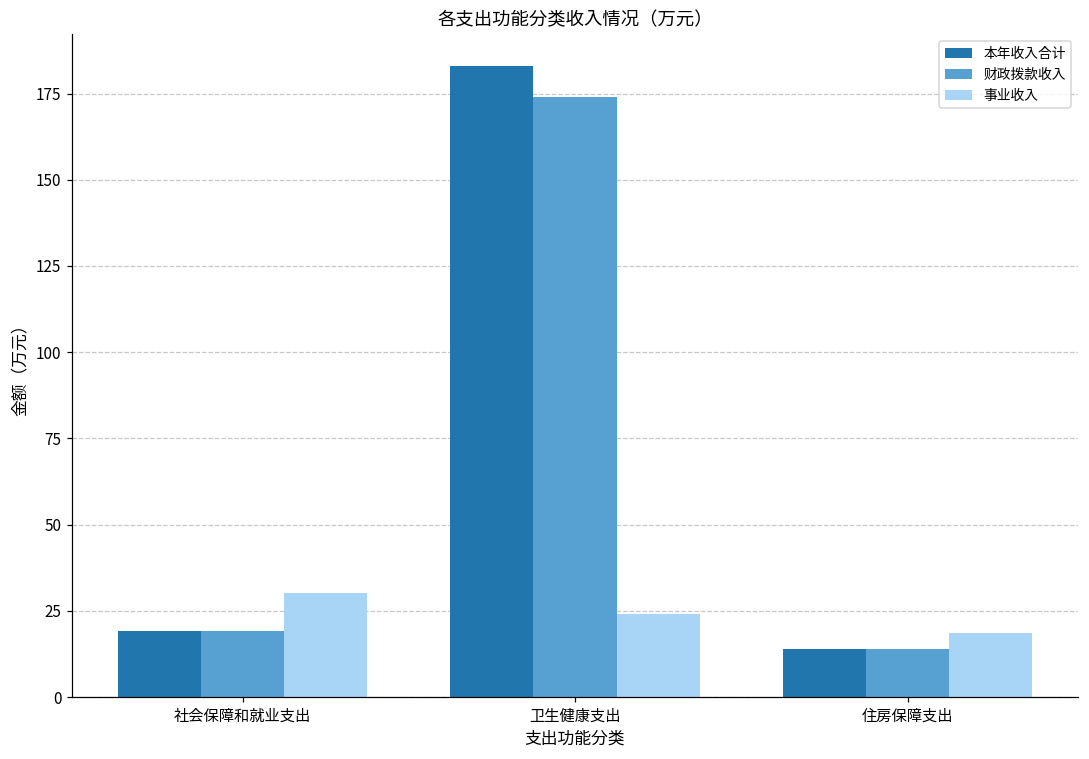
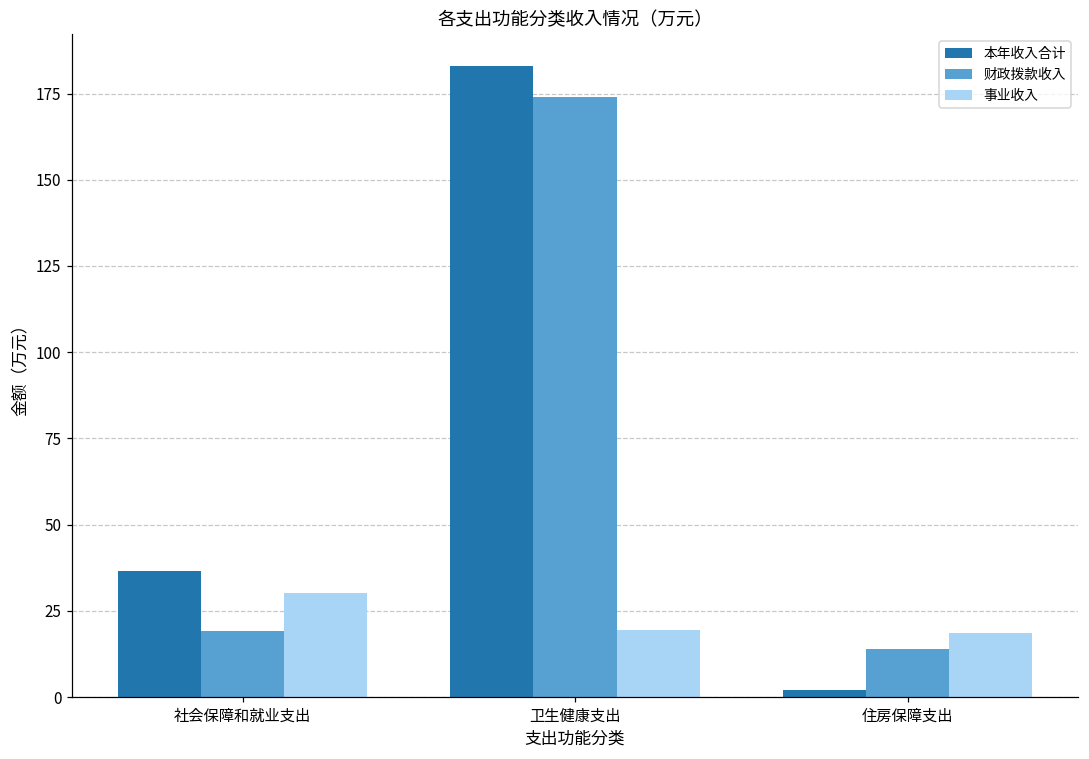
本年收入合计, 社会保障和就业支出: 19 -> 36
事业收入, 卫生健康支出: 24 -> 19
本年收入合计, 住房保障支出: 14 -> 2
